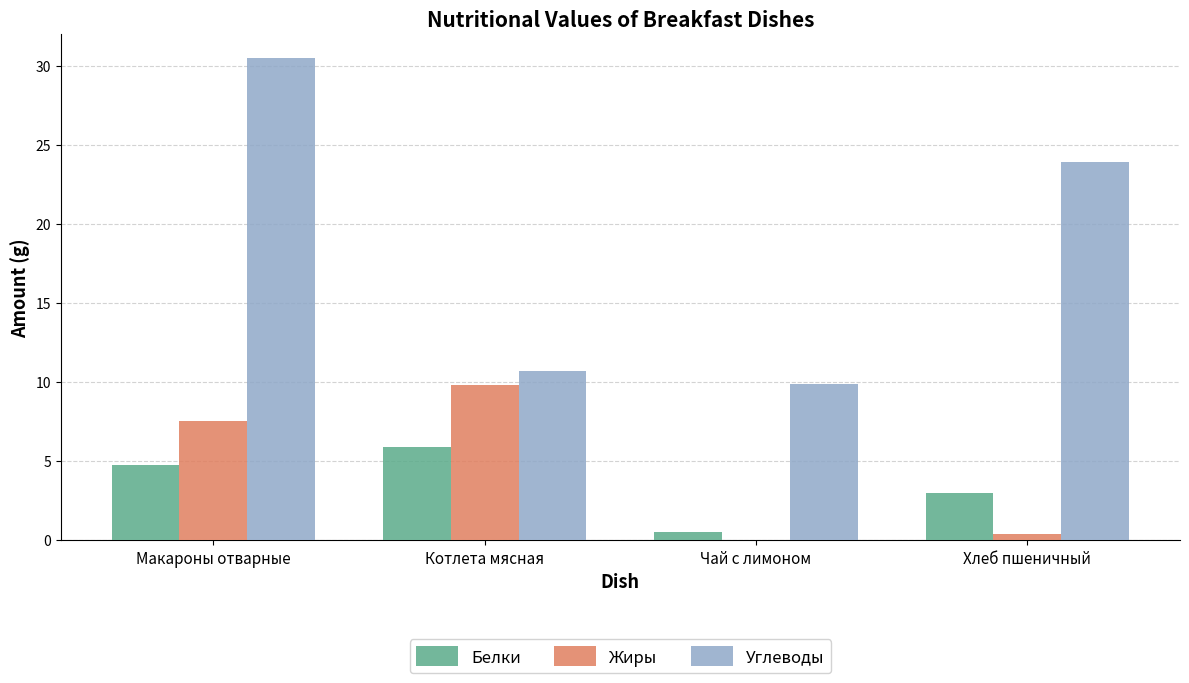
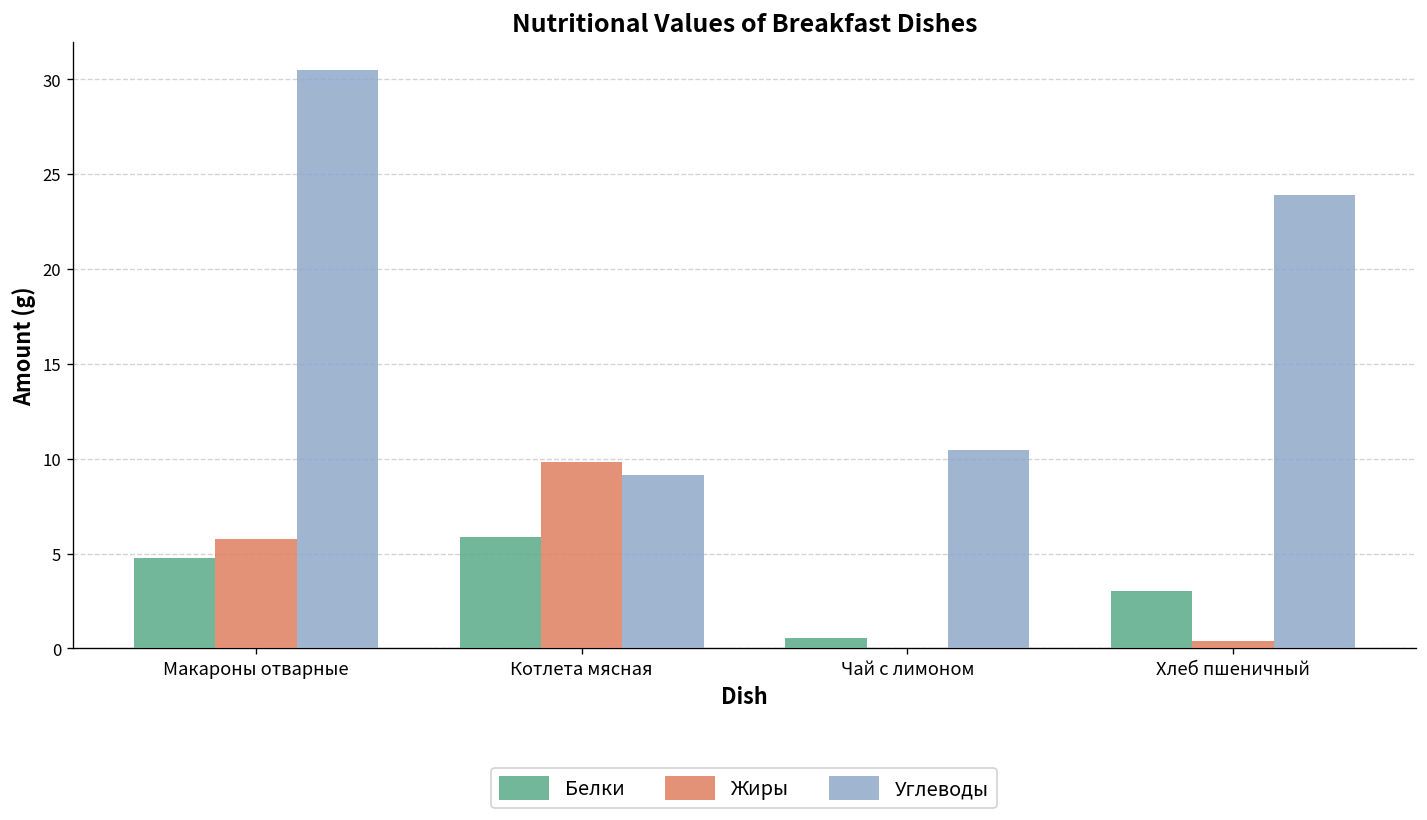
Жиры, Макароны отварные: 7.5 -> 5.8
Углеводы, Котлета мясная: 10.7 -> 9.1
Углеводы, Чай с лимоном: 9.9 -> 10.5
